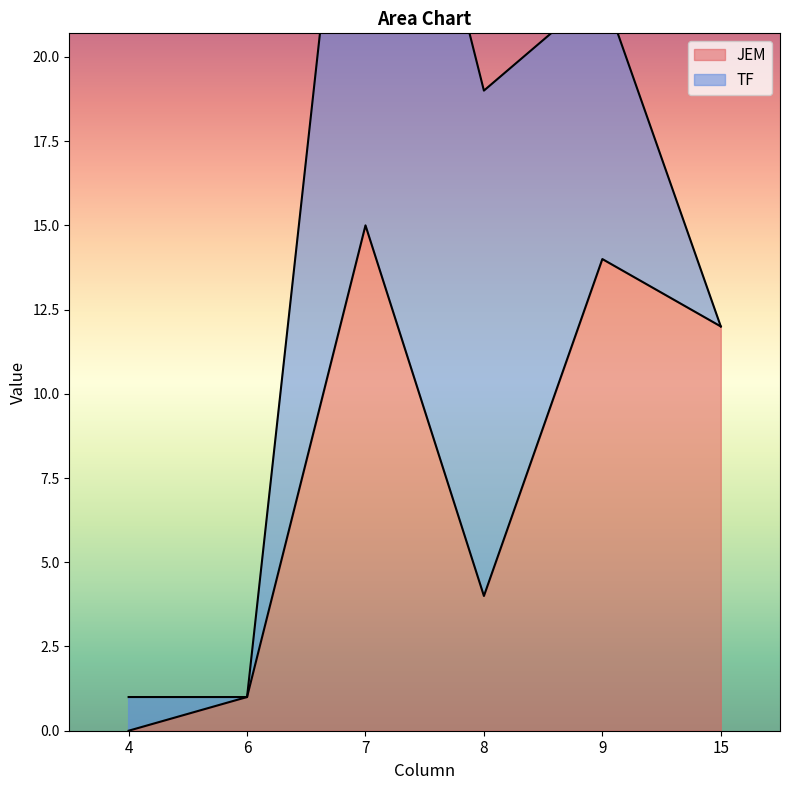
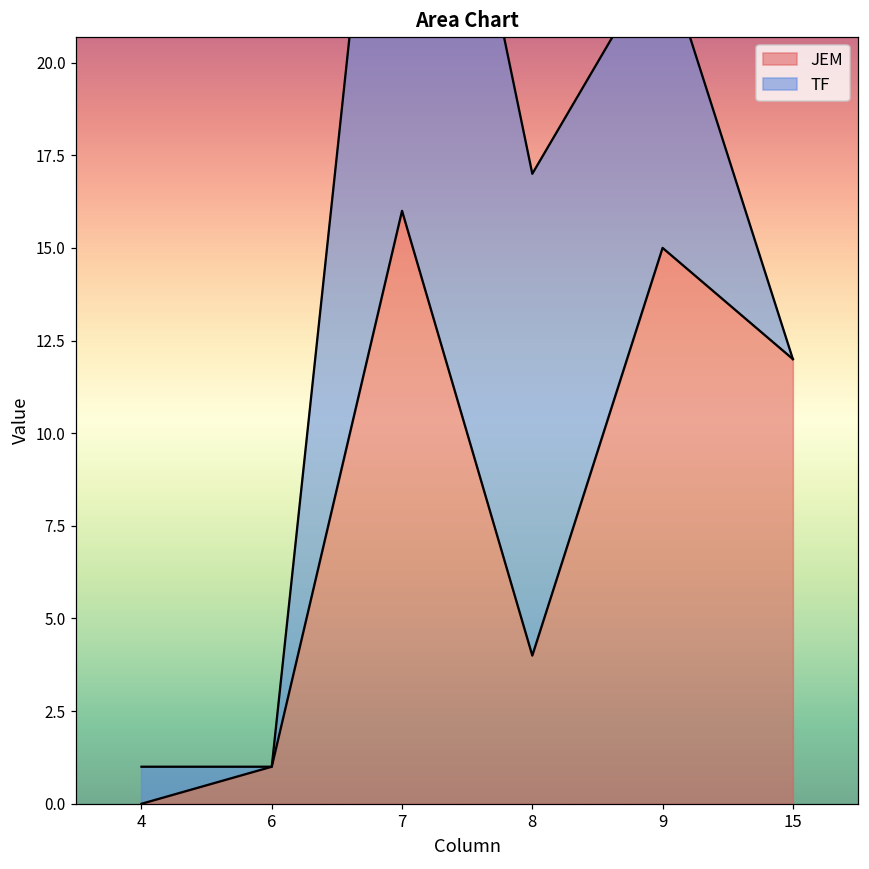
JEM, 7: 15 -> 16
TF, 8: 15 -> 13
JEM, 9: 14 -> 15
